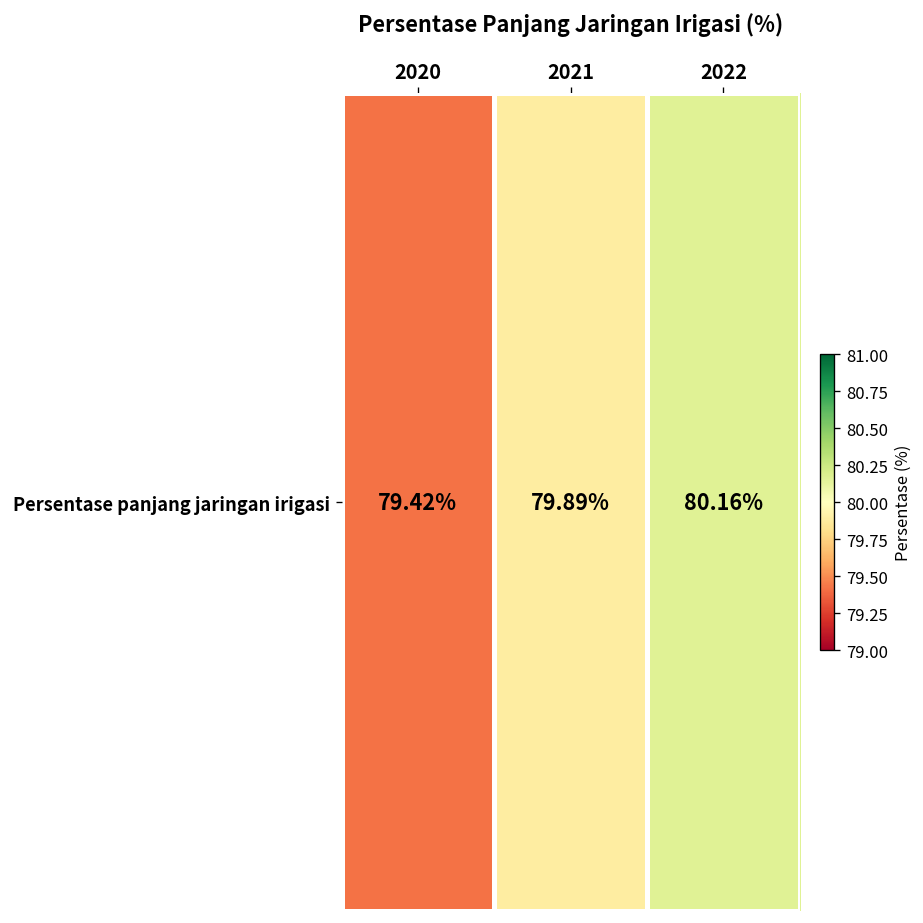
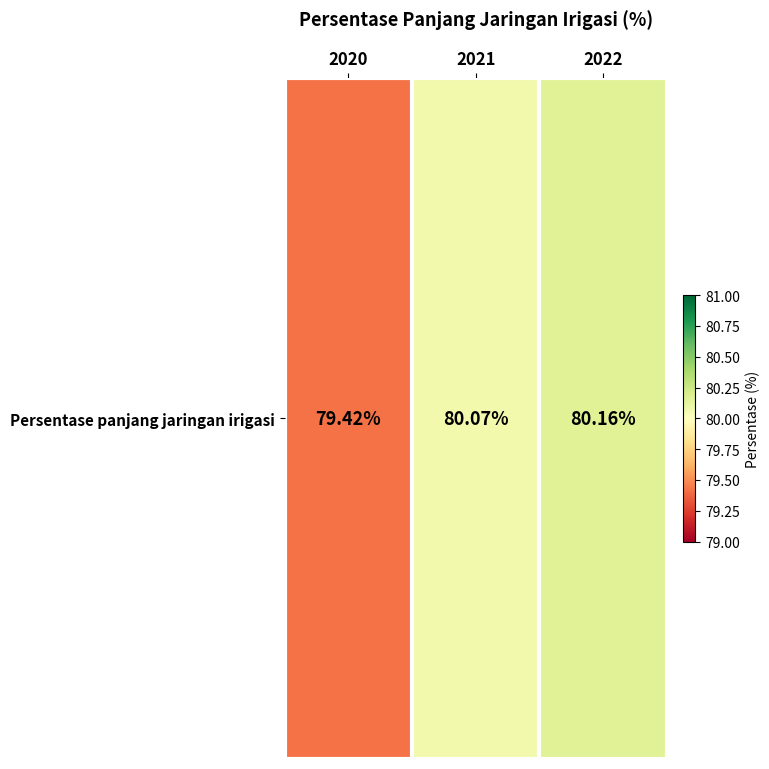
Persentase panjang jaringan irigasi, 2021: 79.89% -> 80.07%
